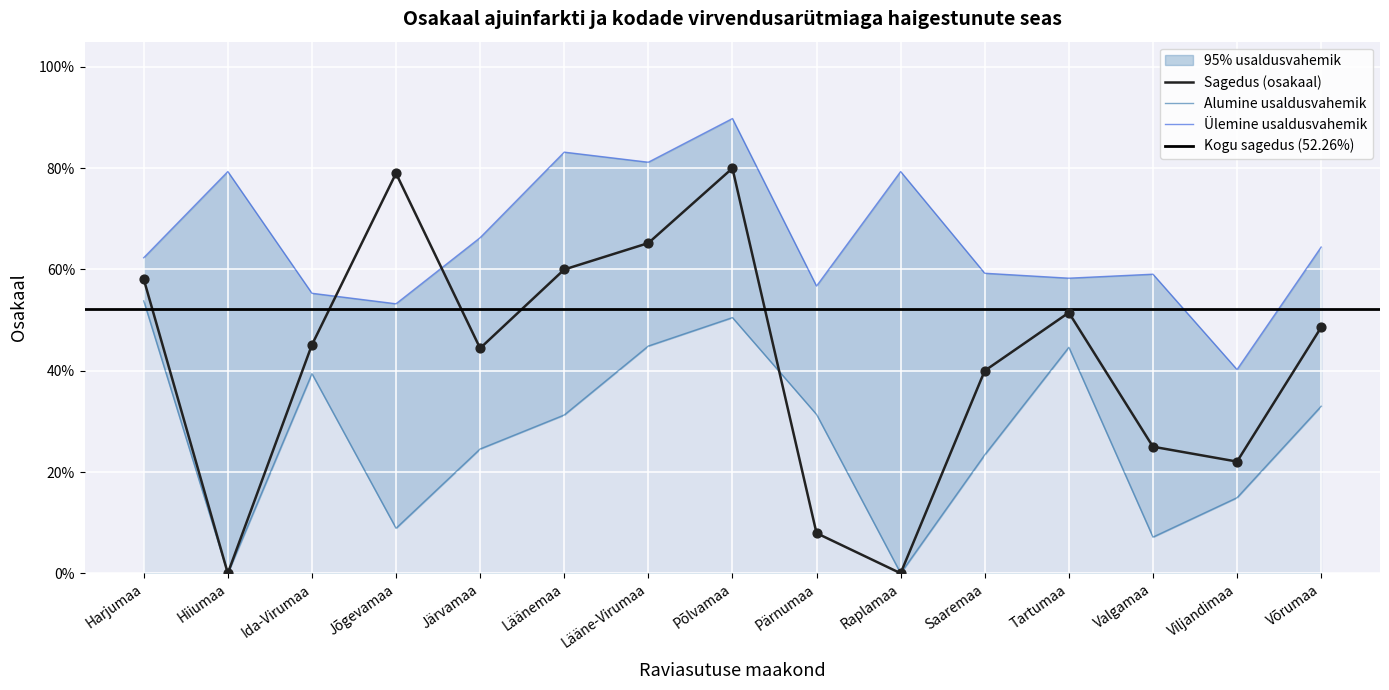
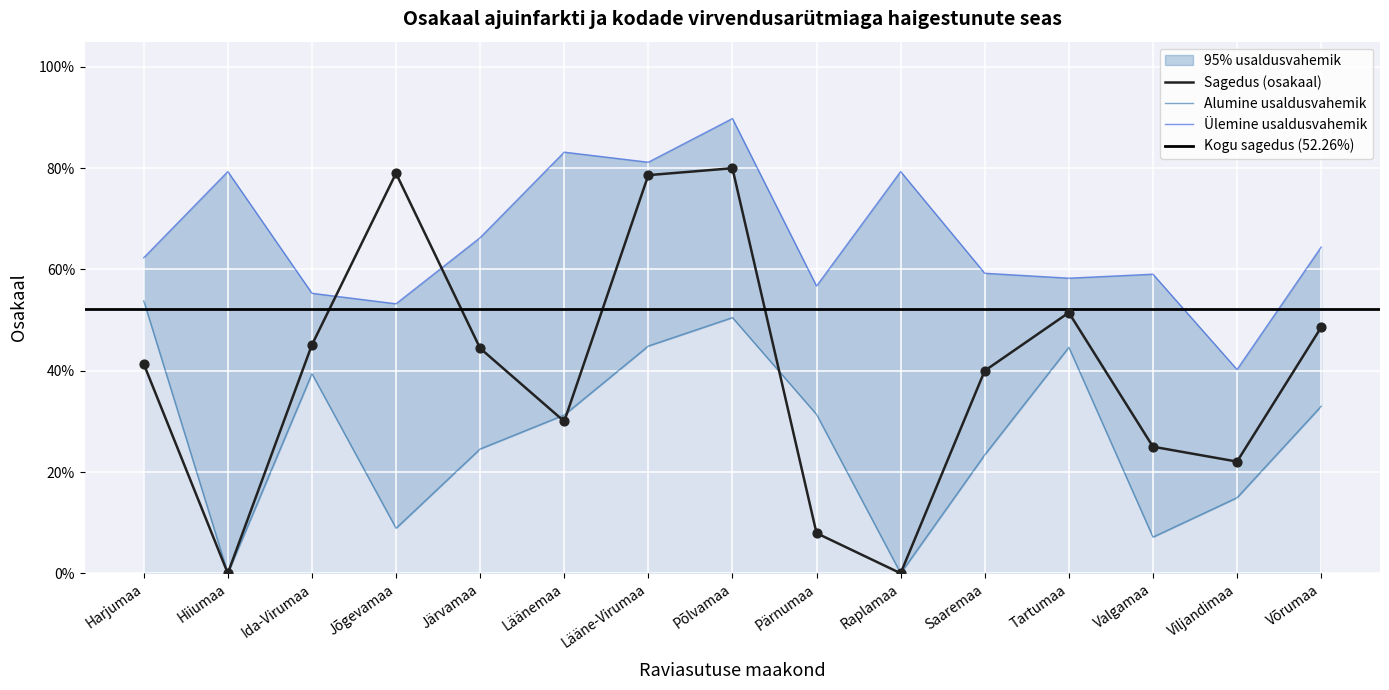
Sagedus (osakaal), Harjumaa: 58% -> 41%
Sagedus (osakaal), Läänemaa: 60% -> 30%
Sagedus (osakaal), Lääne-Virumaa: 65% -> 79%
